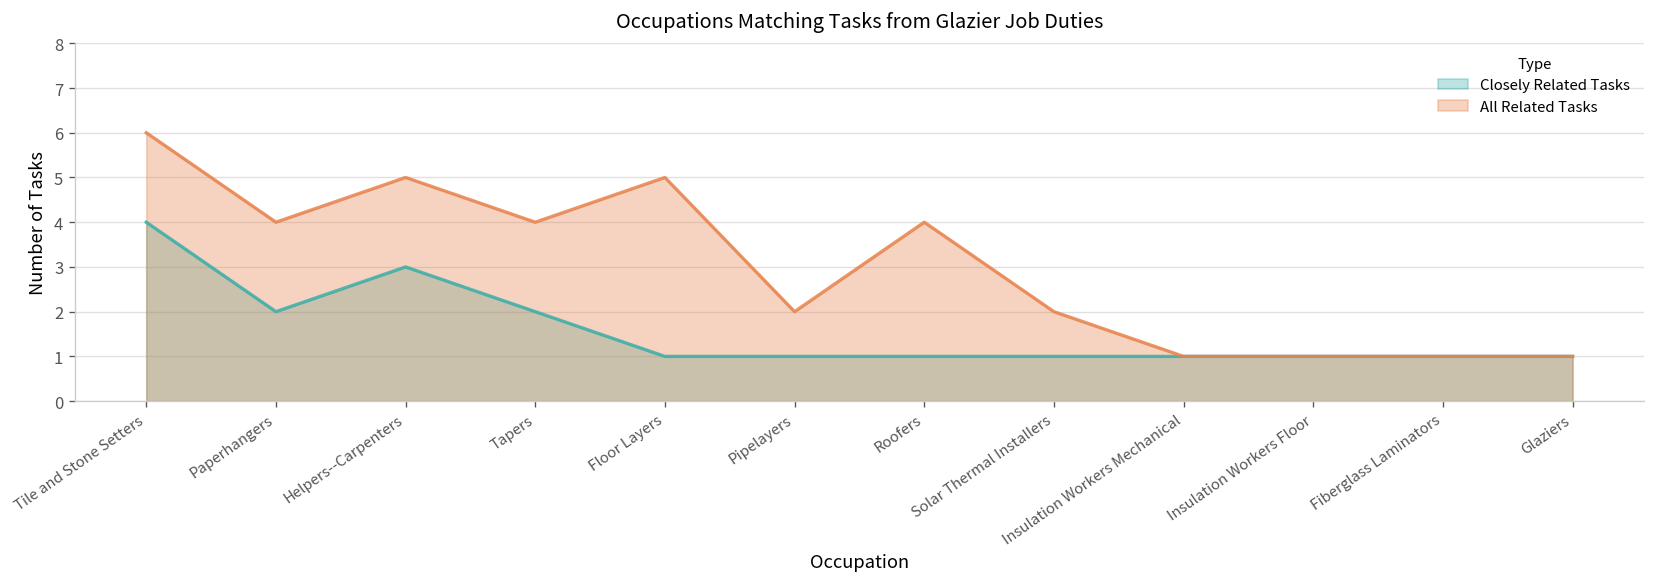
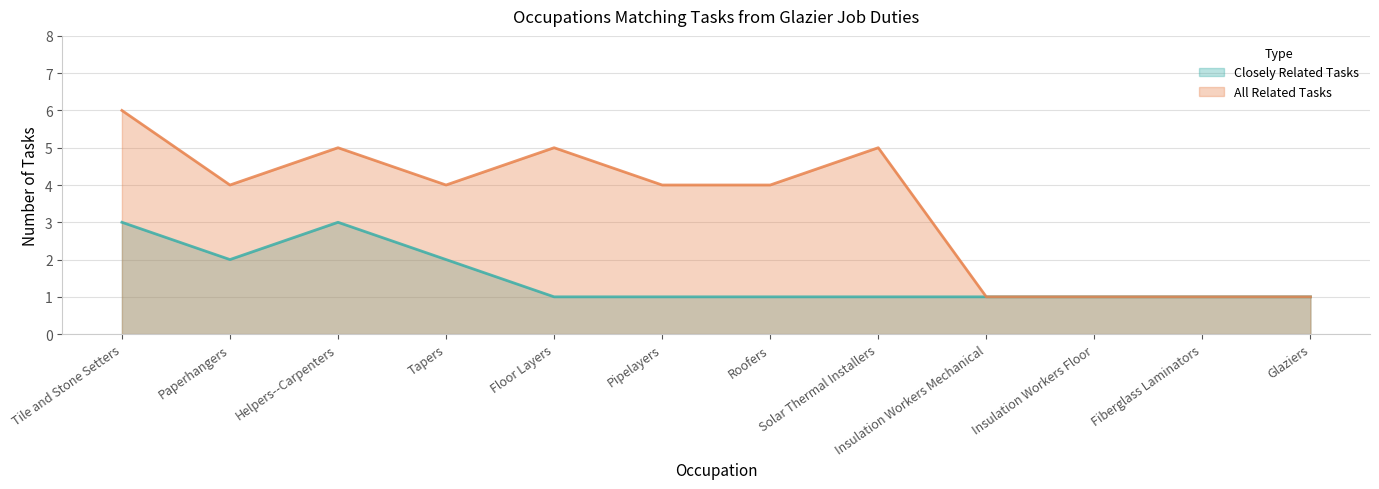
Closely Related Tasks, Tile and Stone Setters: 4 -> 3
All Related Tasks, Pipelayers: 2 -> 4
All Related Tasks, Solar Thermal Installers: 2 -> 5
